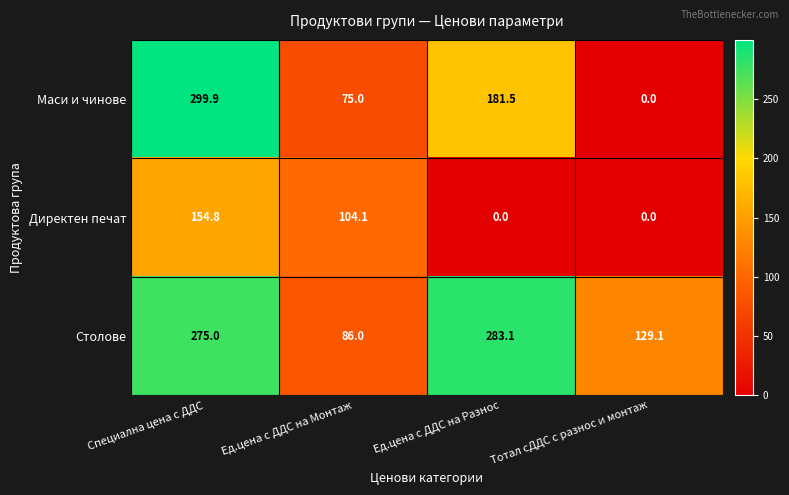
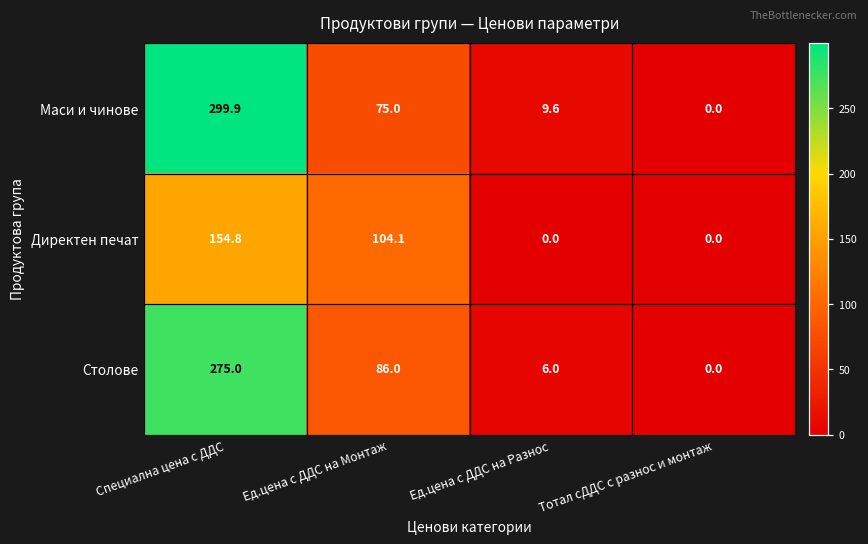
Маси и чинове, Ед.цена с ДДС на Разнос: 181.5 -> 9.6
Столове, Ед.цена с ДДС на Разнос: 283.1 -> 6.0
Столове, Тотал сДДС с разнос и монтаж: 129.1 -> 0.0
